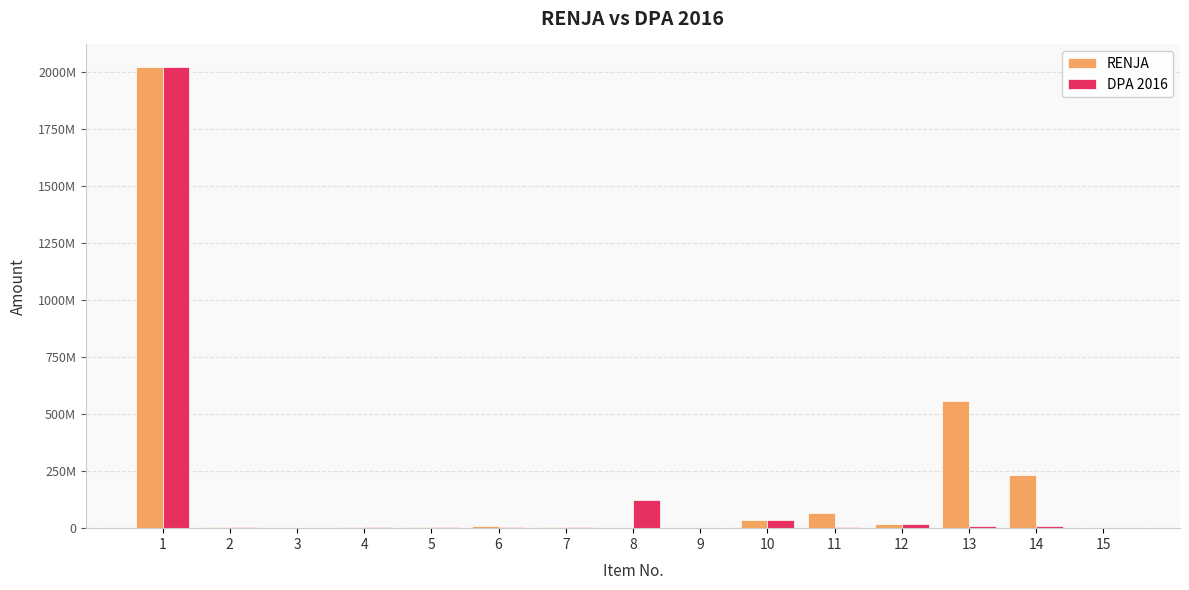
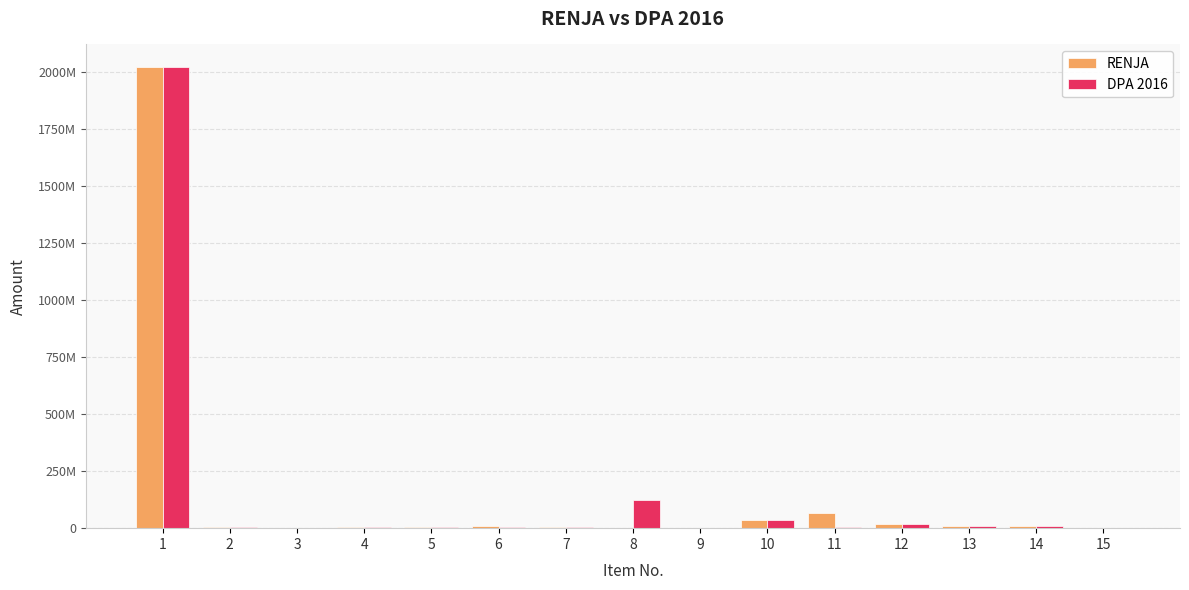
RENJA, 13: 560000000 -> 10000000
RENJA, 14: 230000000 -> 10000000
